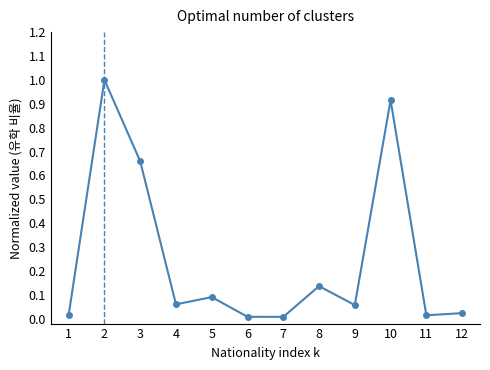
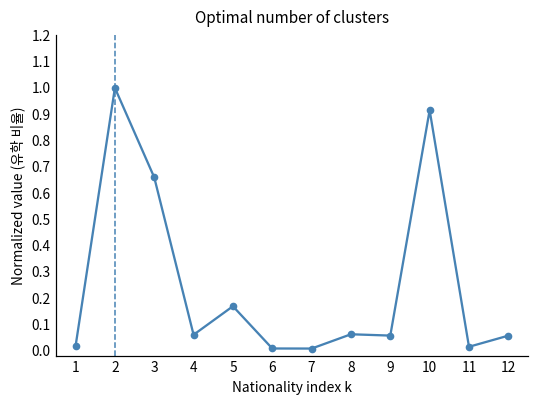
5: 0.09 -> 0.17
8: 0.14 -> 0.06
12: 0.02 -> 0.06
